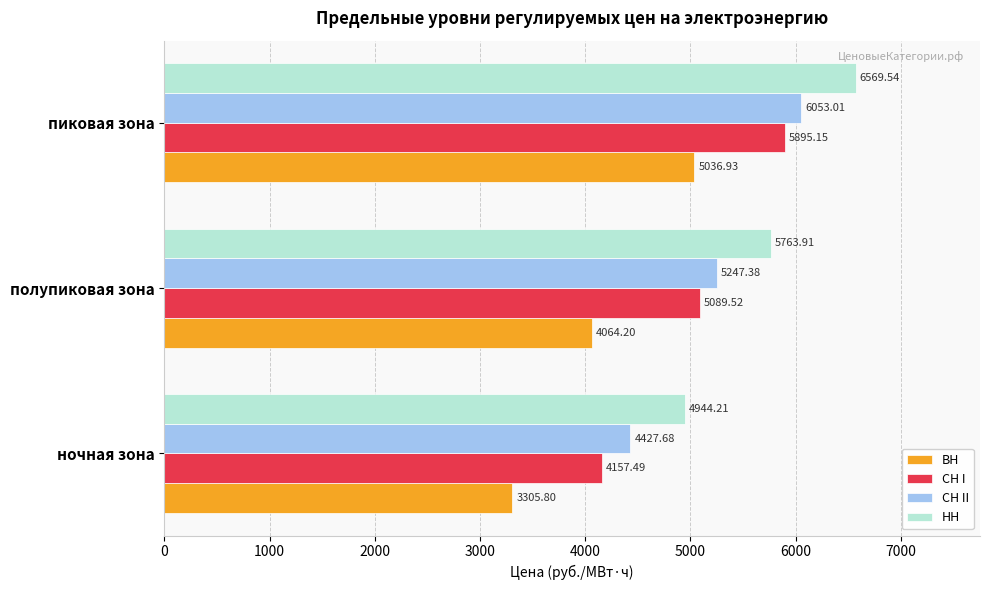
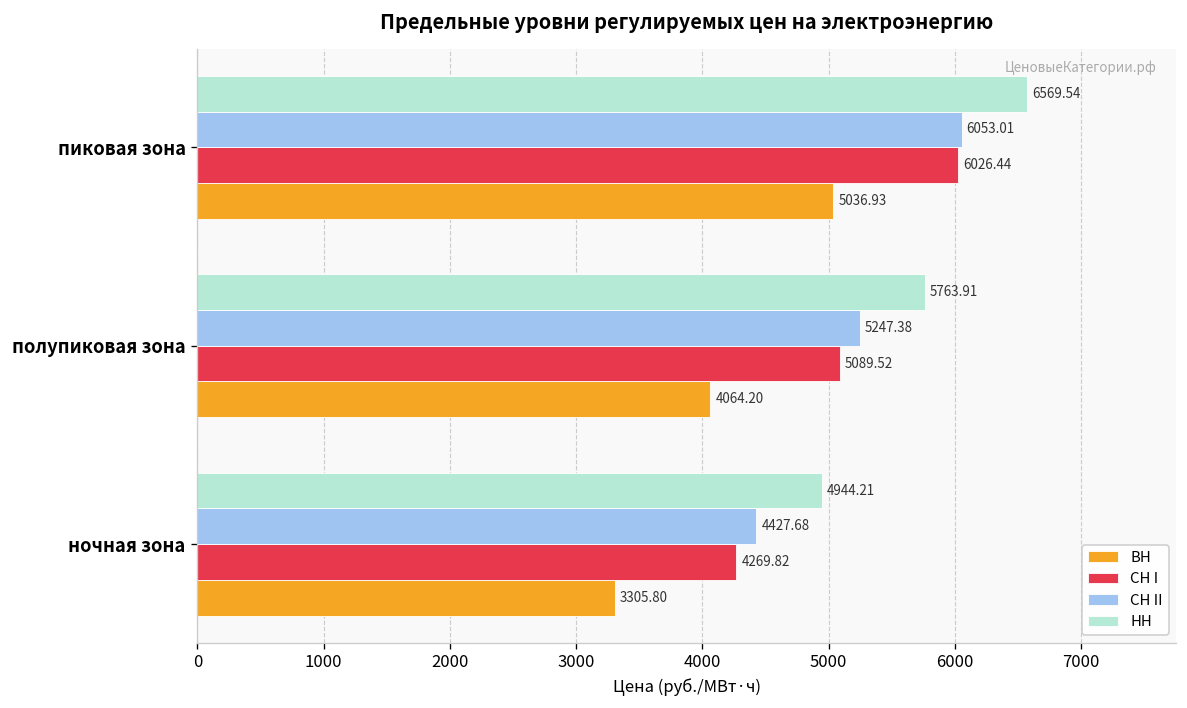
СН I, пиковая зона: 5895.15 -> 6026.44
СН I, ночная зона: 4157.49 -> 4269.82
